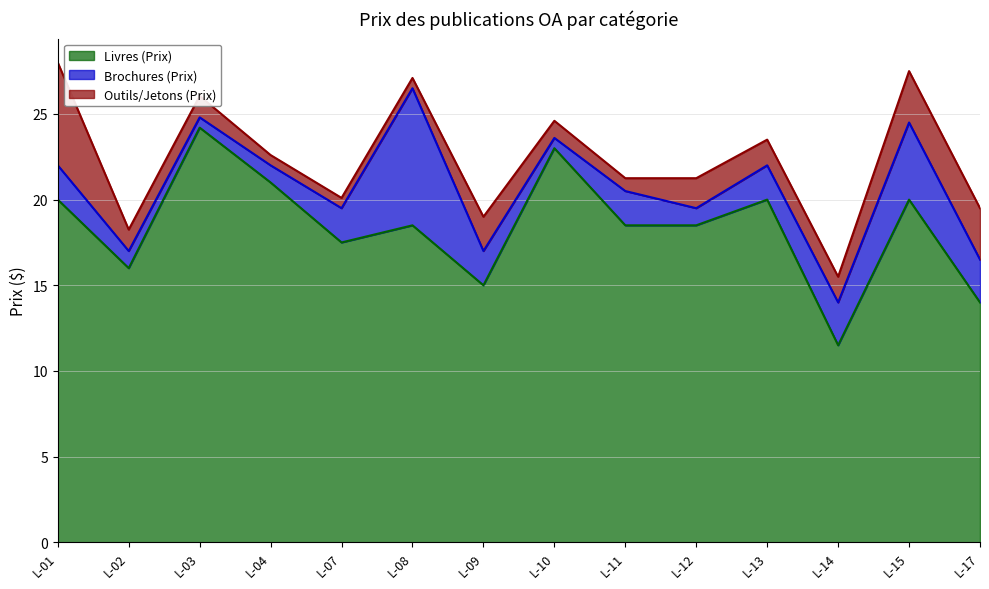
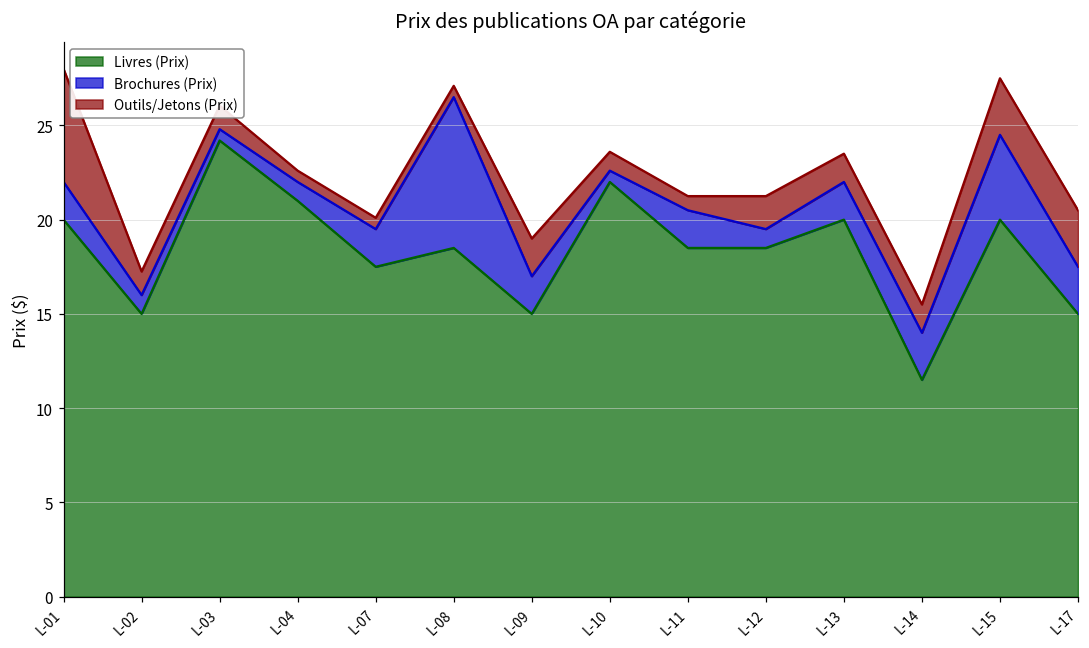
Livres (Prix), L-02: 16 -> 15
Livres (Prix), L-10: 23 -> 22
Livres (Prix), L-17: 14 -> 15
